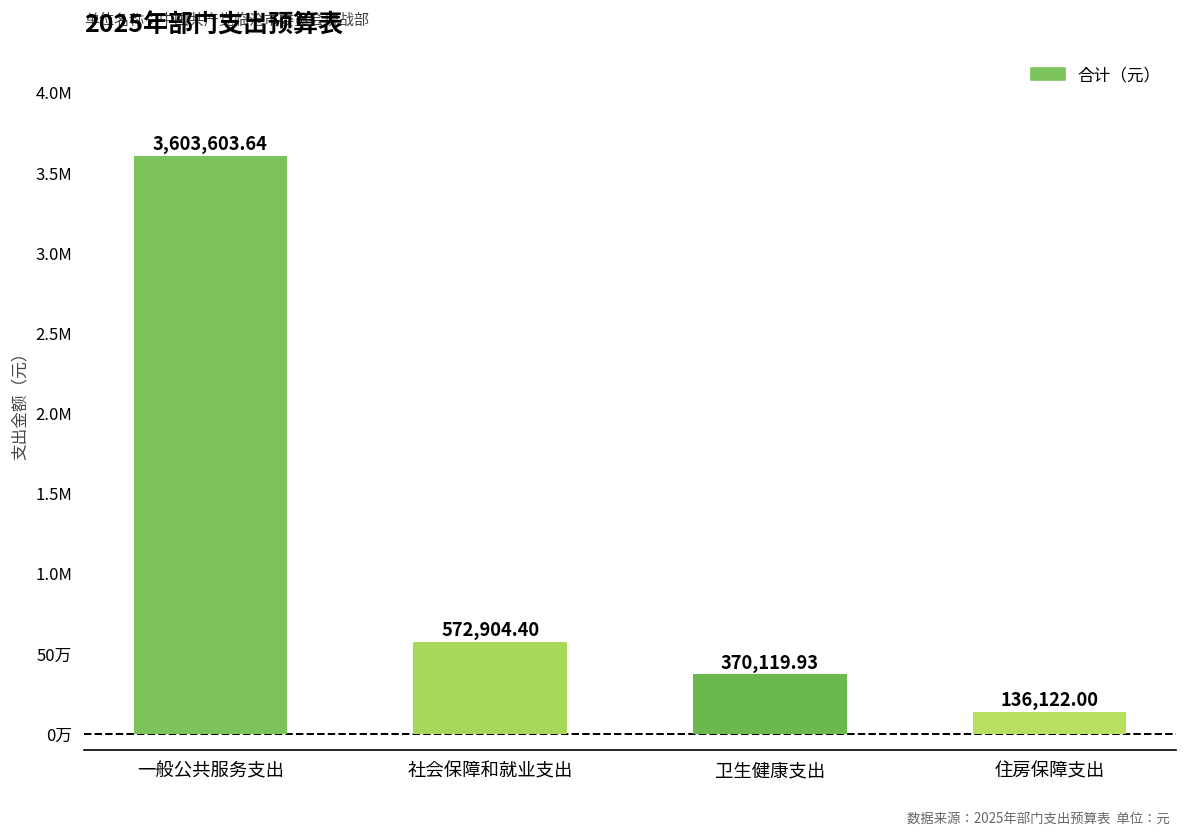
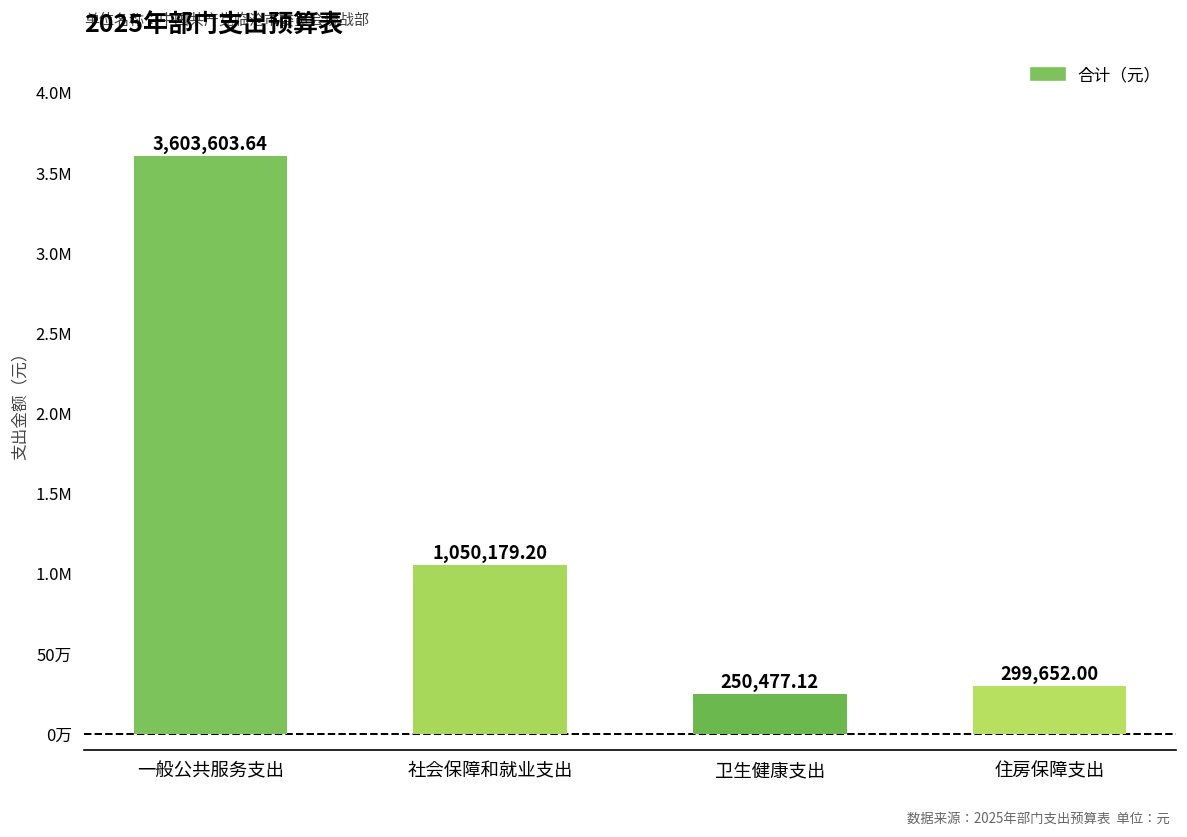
社会保障和就业支出: 572,904.40 -> 1,050,179.20
卫生健康支出: 370,119.93 -> 250,477.12
住房保障支出: 136,122.00 -> 299,652.00
